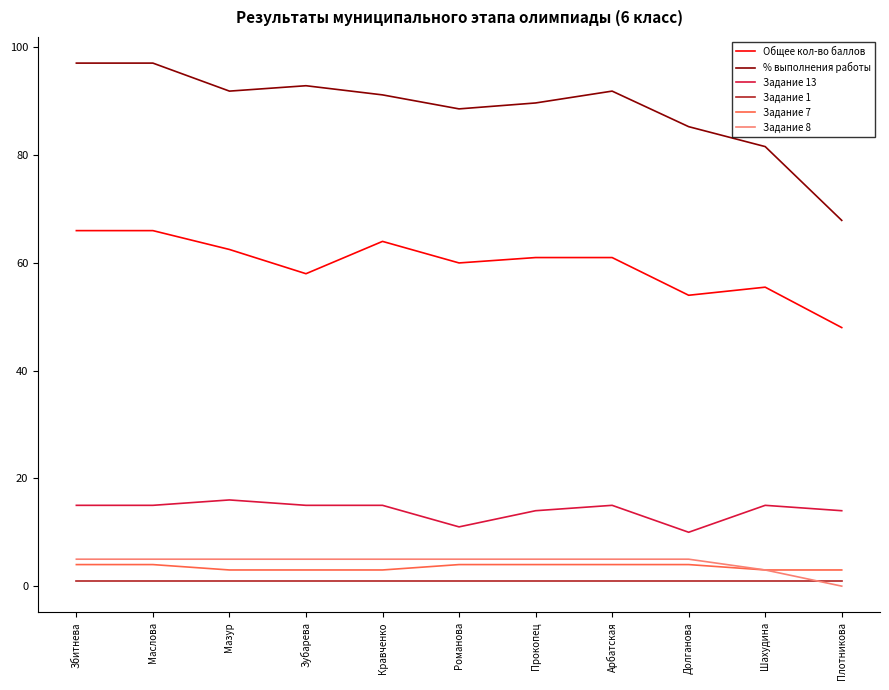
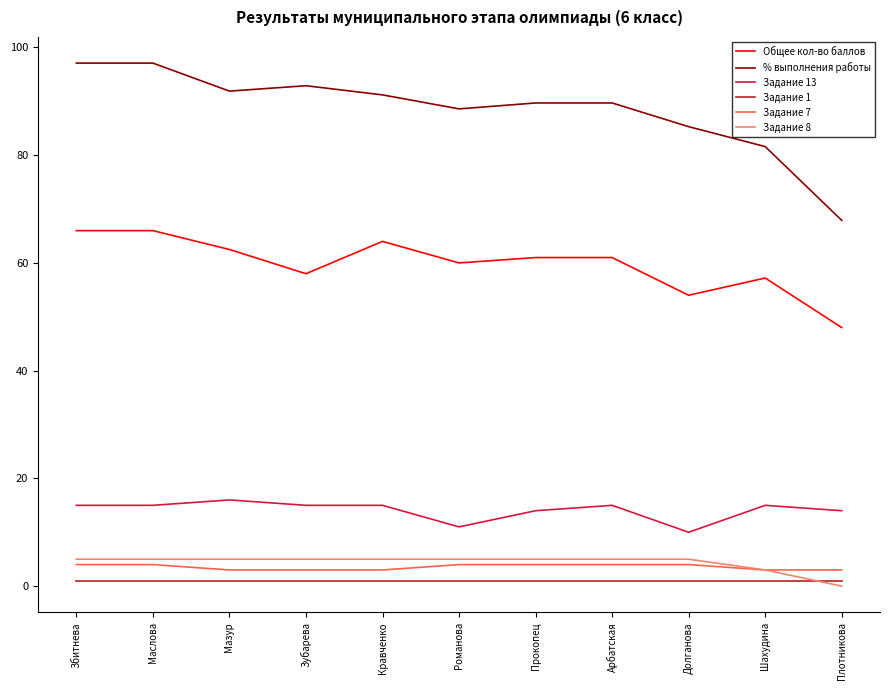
% выполнения работы, Арбатская: 92 -> 90
Общее кол-во баллов, Шахудина: 56 -> 57
